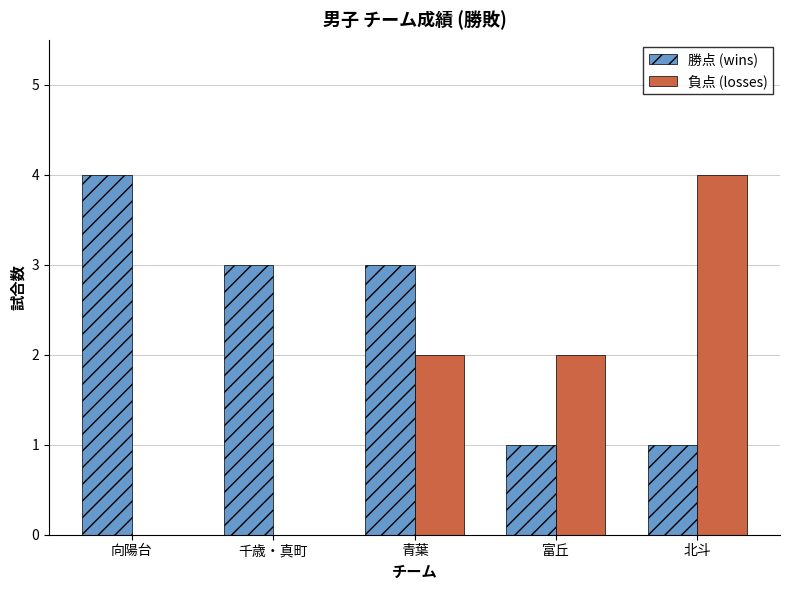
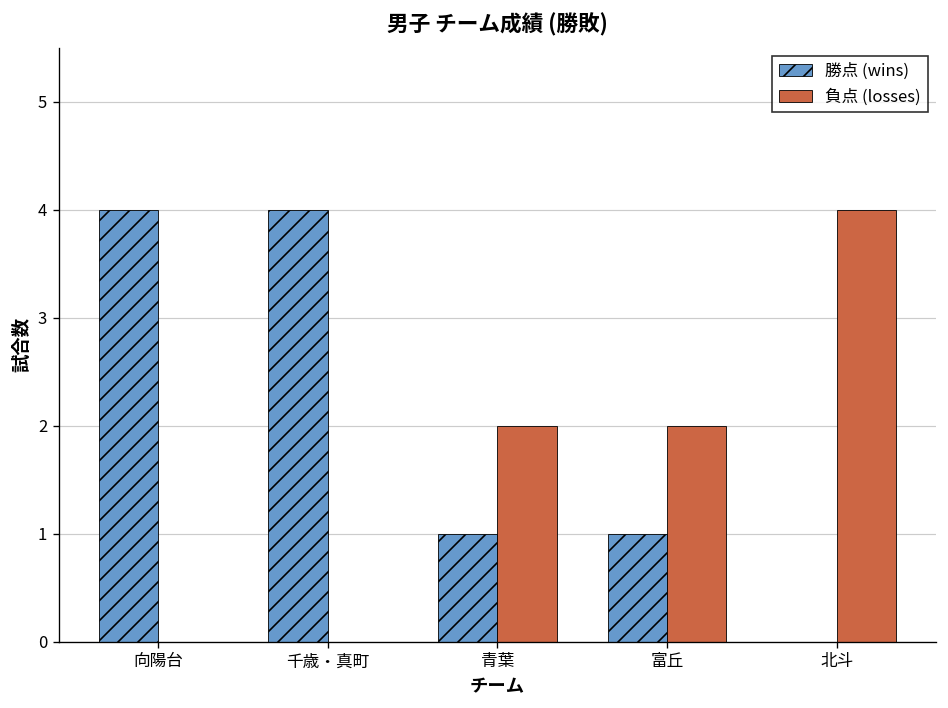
勝点 (wins), 千歳・真町: 3 -> 4
勝点 (wins), 青葉: 3 -> 1
勝点 (wins), 北斗: 1 -> 0
